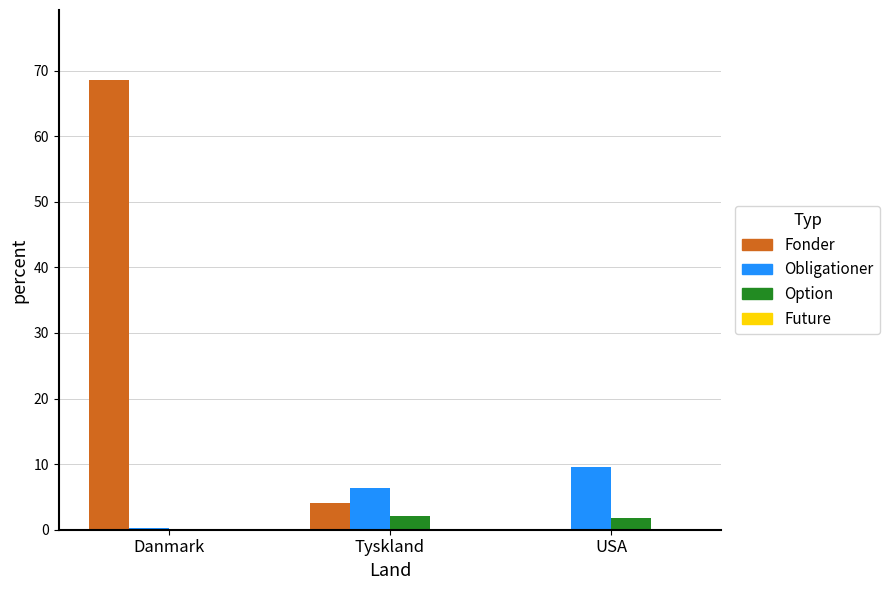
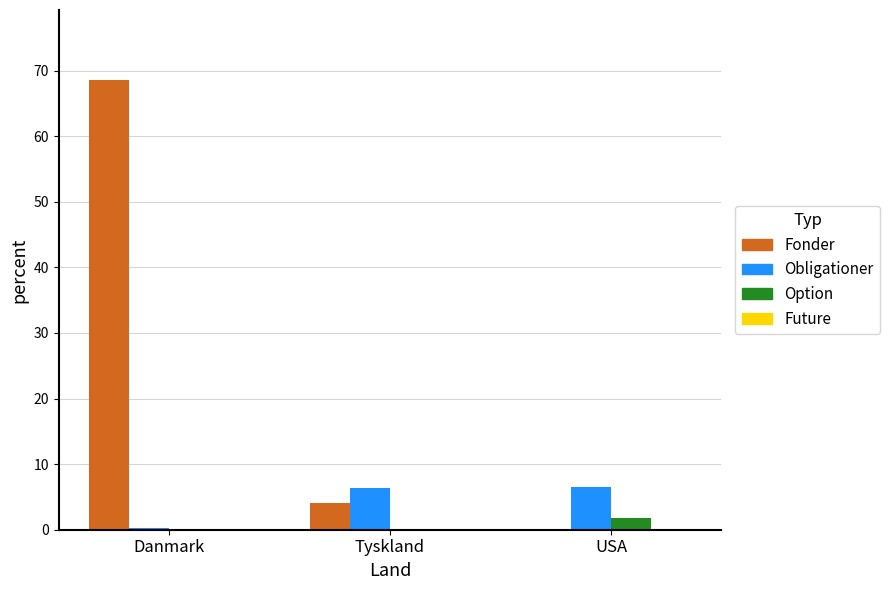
Option, Tyskland: 2 -> 0
Obligationer, USA: 10 -> 7
